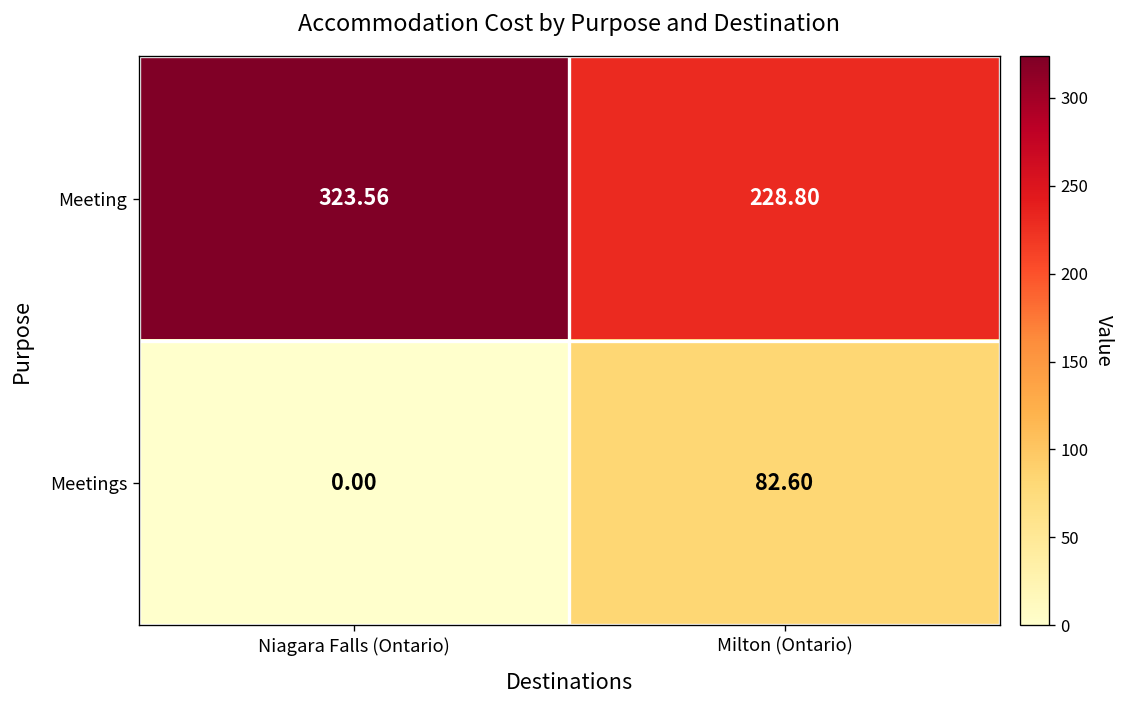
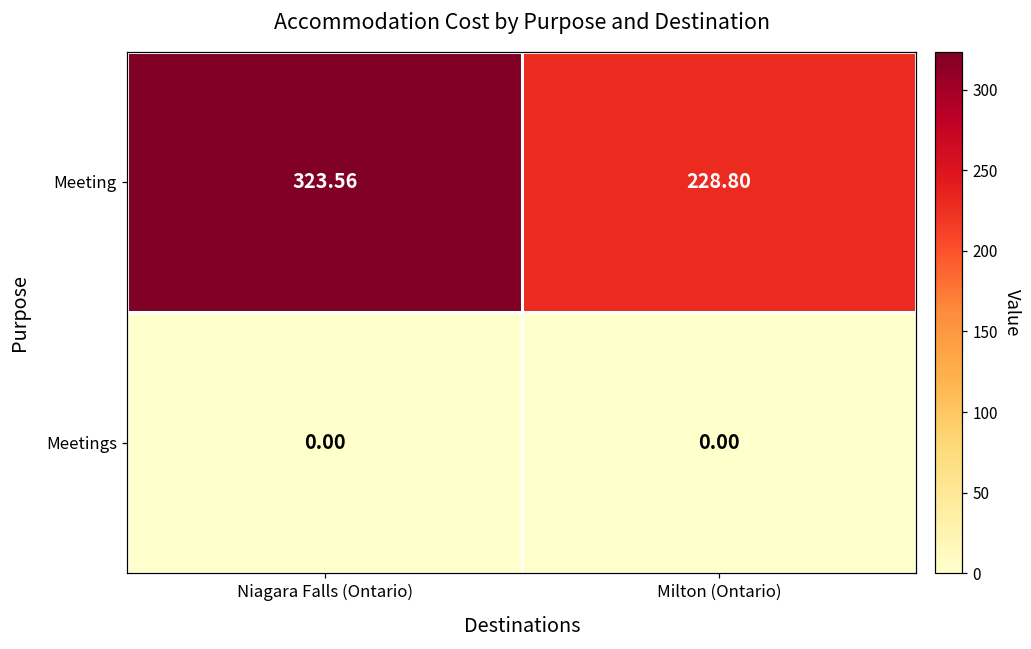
Meetings, Milton (Ontario): 82.60 -> 0.00
